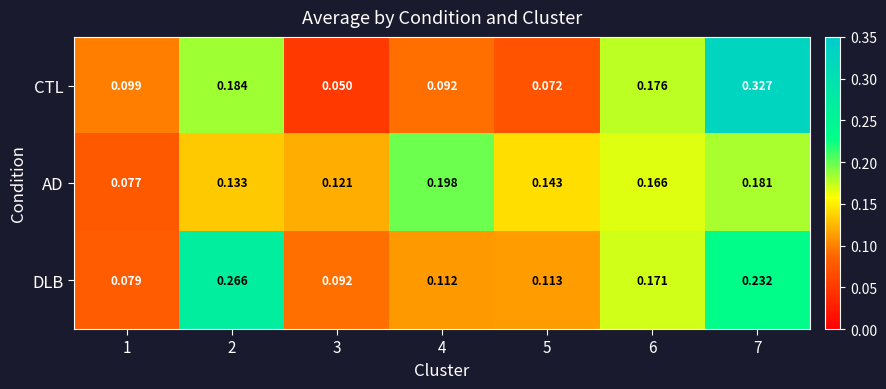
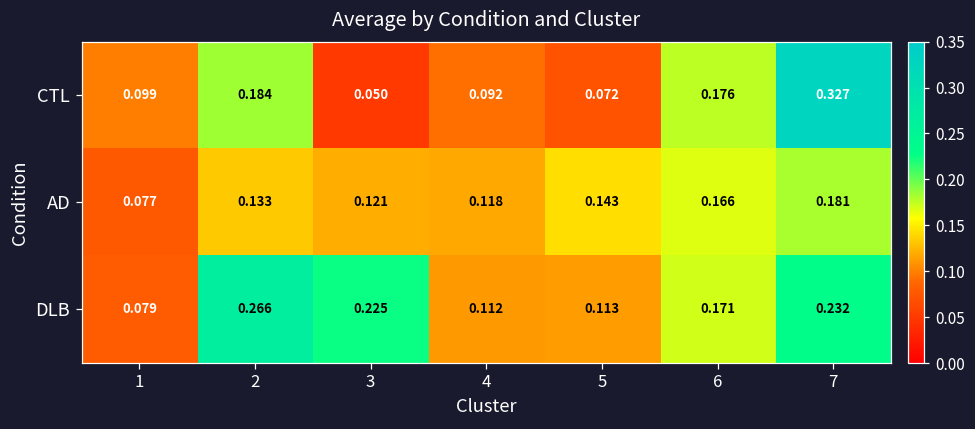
AD, 4: 0.198 -> 0.118
DLB, 3: 0.092 -> 0.225
